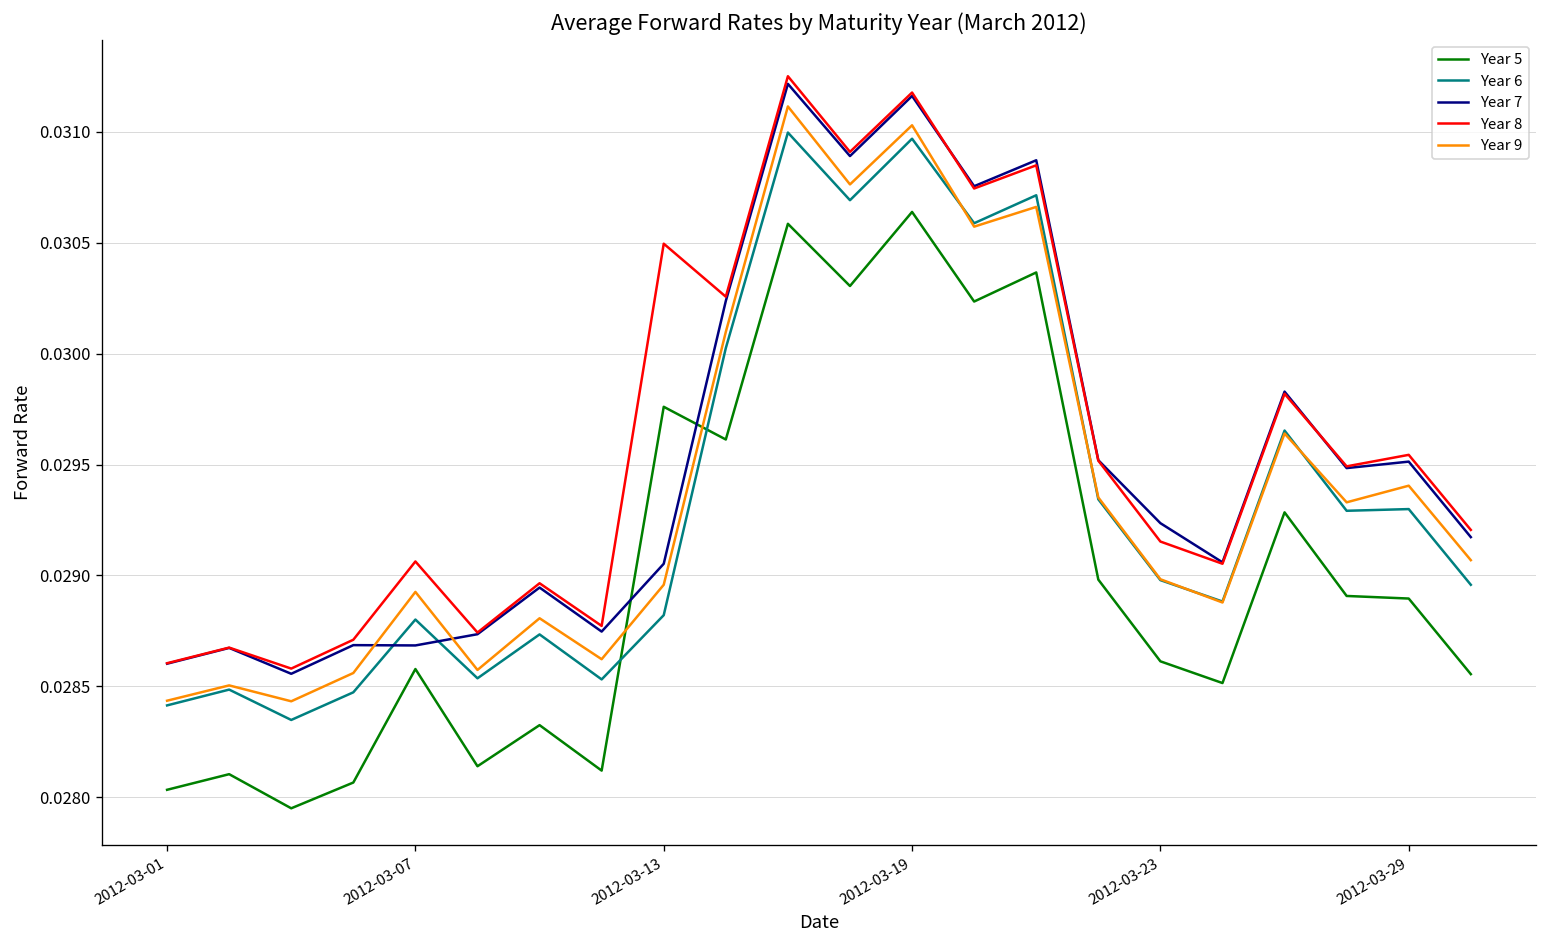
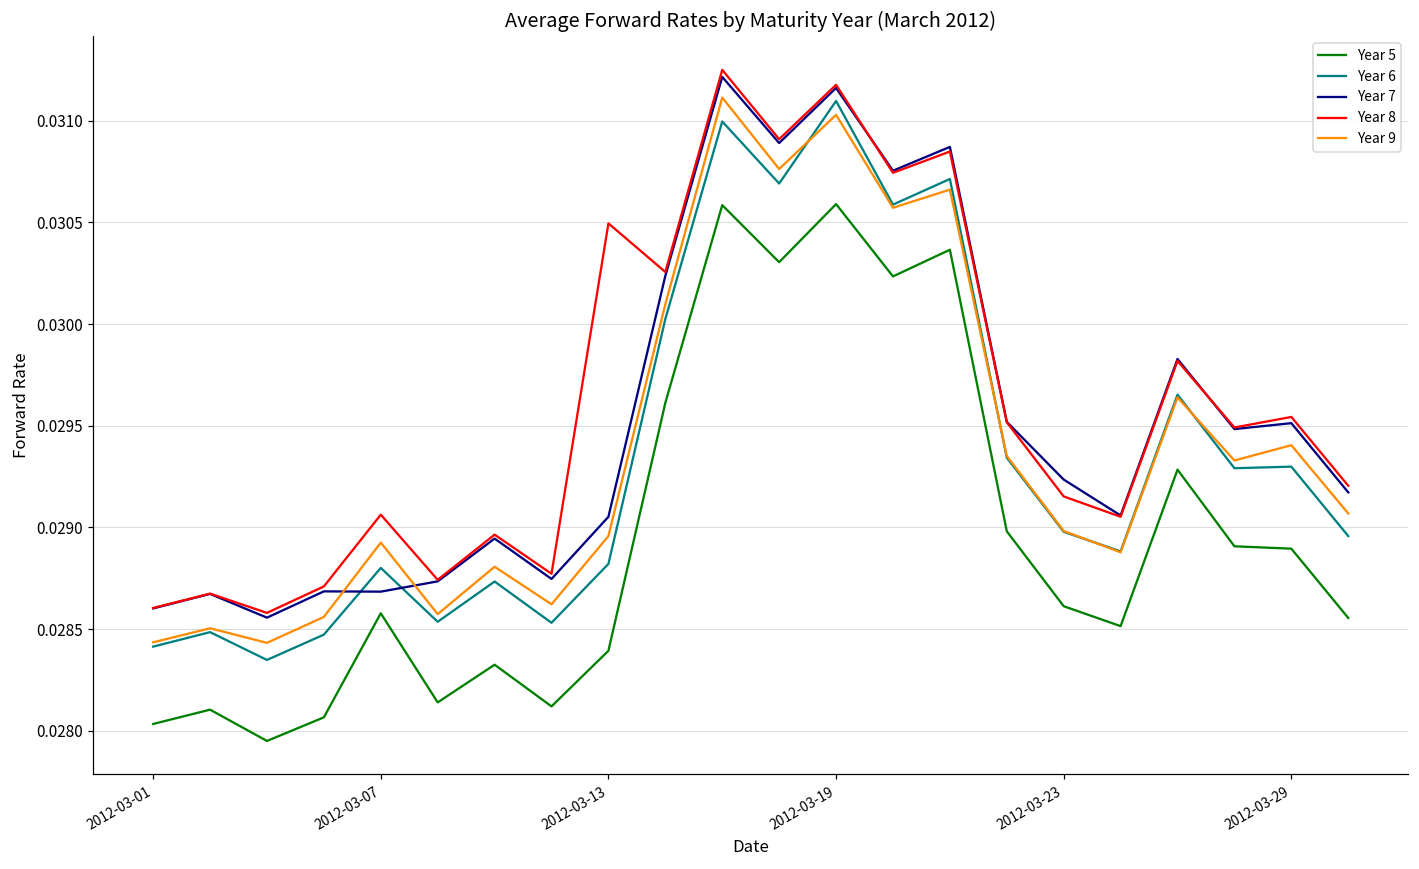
Year 5, 2012-03-13: 0.02976 -> 0.02839
Year 5, 2012-03-19: 0.03064 -> 0.03059
Year 6, 2012-03-19: 0.03097 -> 0.03110
